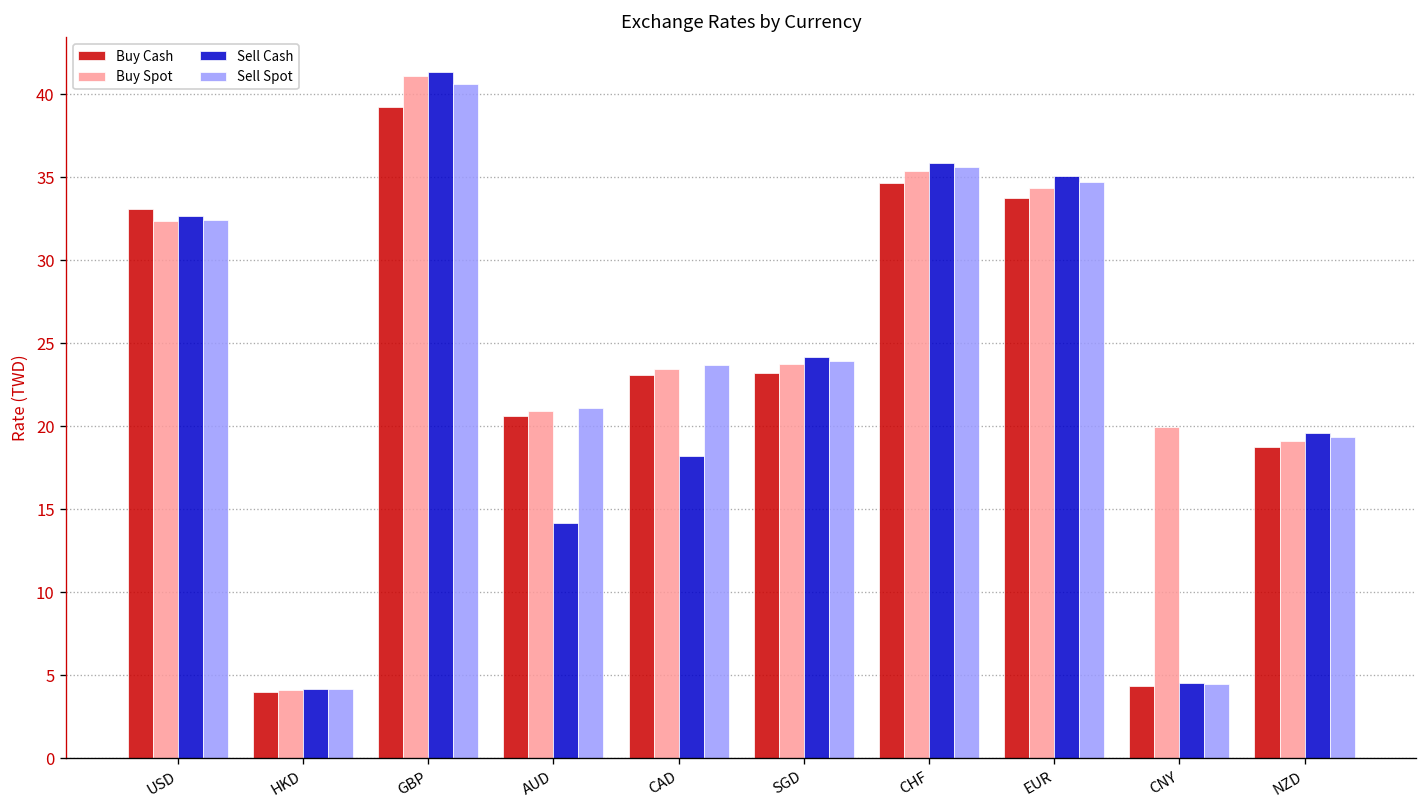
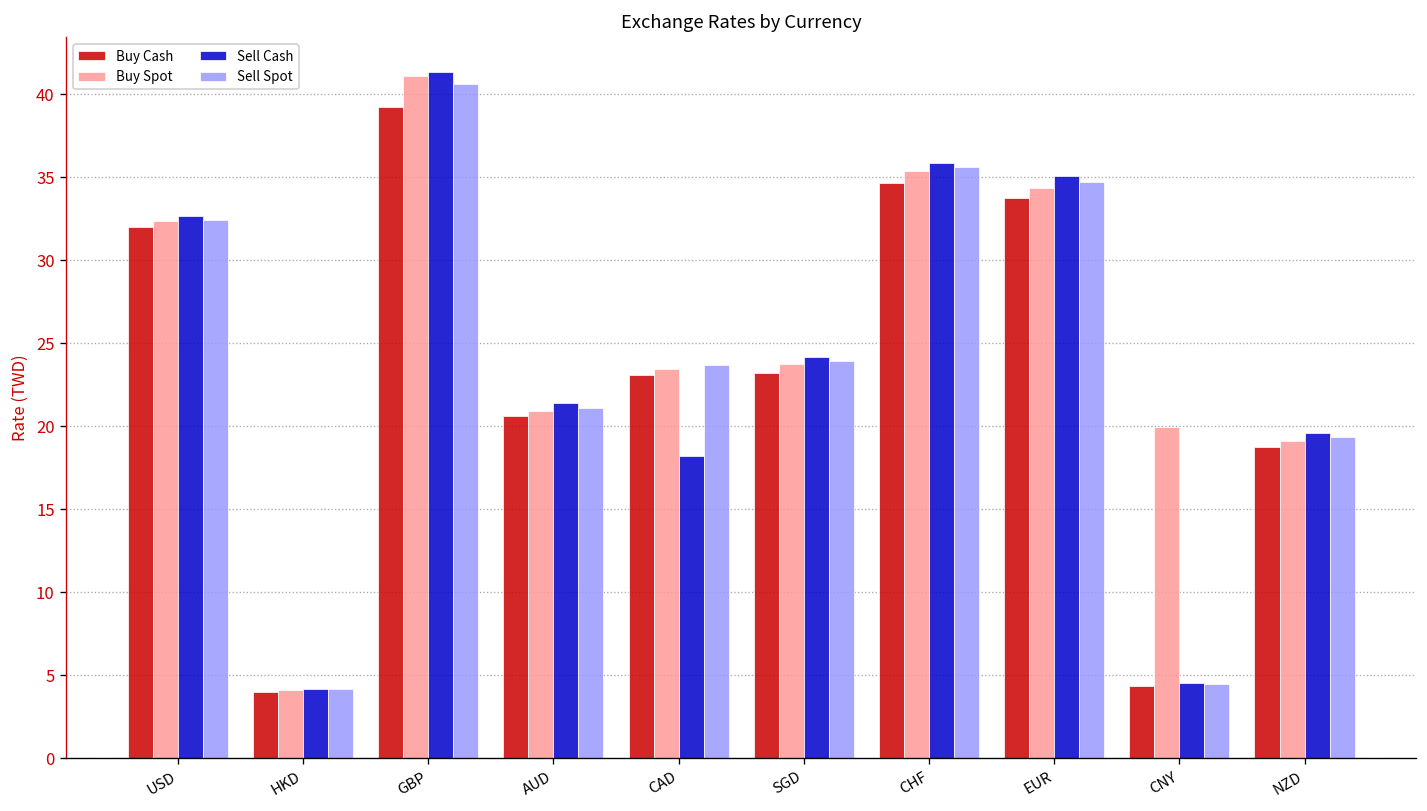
Buy Cash, USD: 33.1 -> 32.0
Sell Cash, AUD: 14.2 -> 21.4
